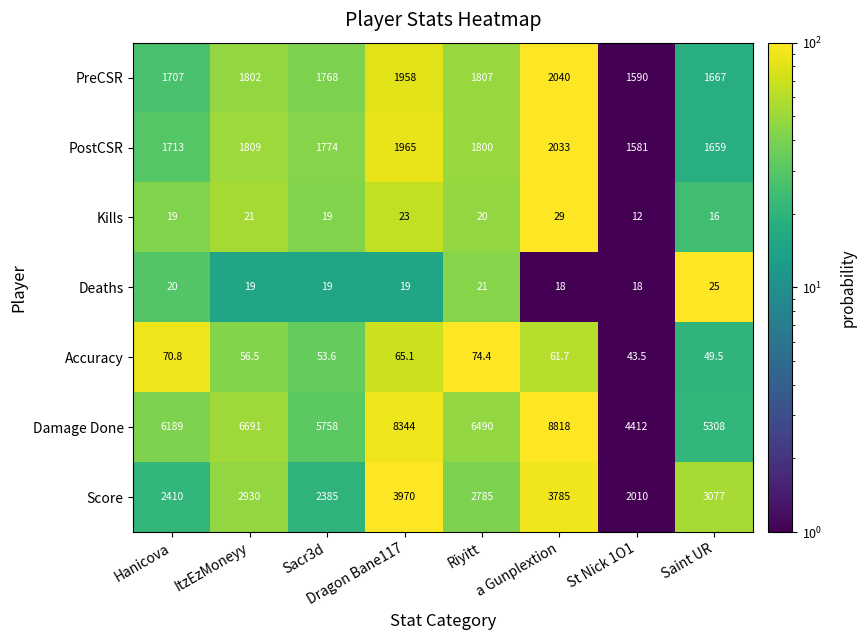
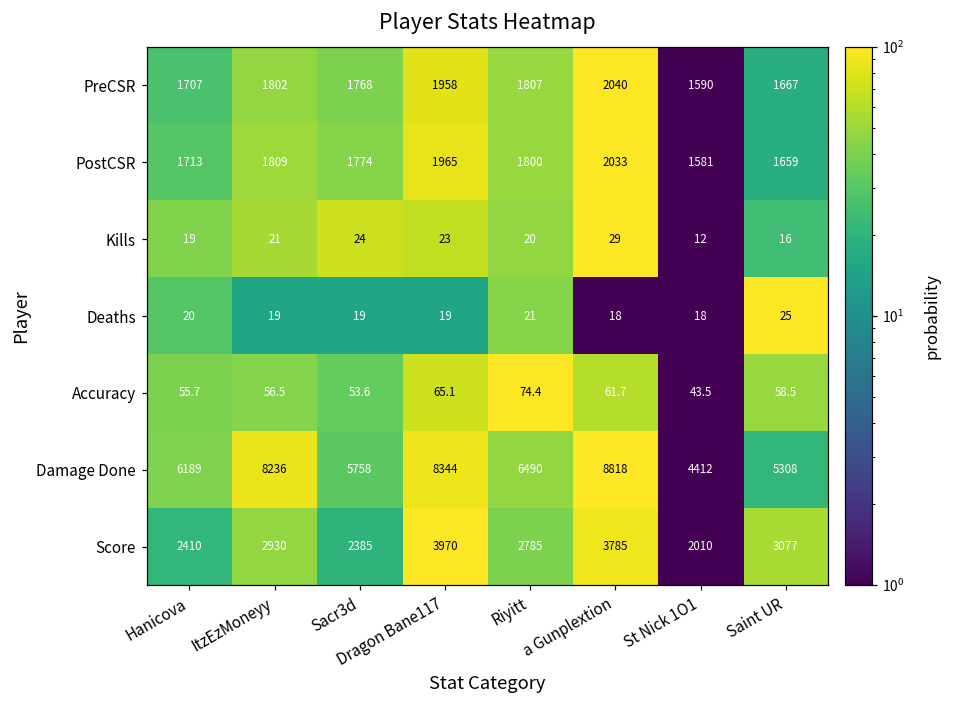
Kills, Sacr3d: 19 -> 24
Accuracy, Hanicova: 70.8 -> 55.7
Accuracy, Saint UR: 49.5 -> 58.5
Damage Done, ItzEzMoneyy: 6691 -> 8236
